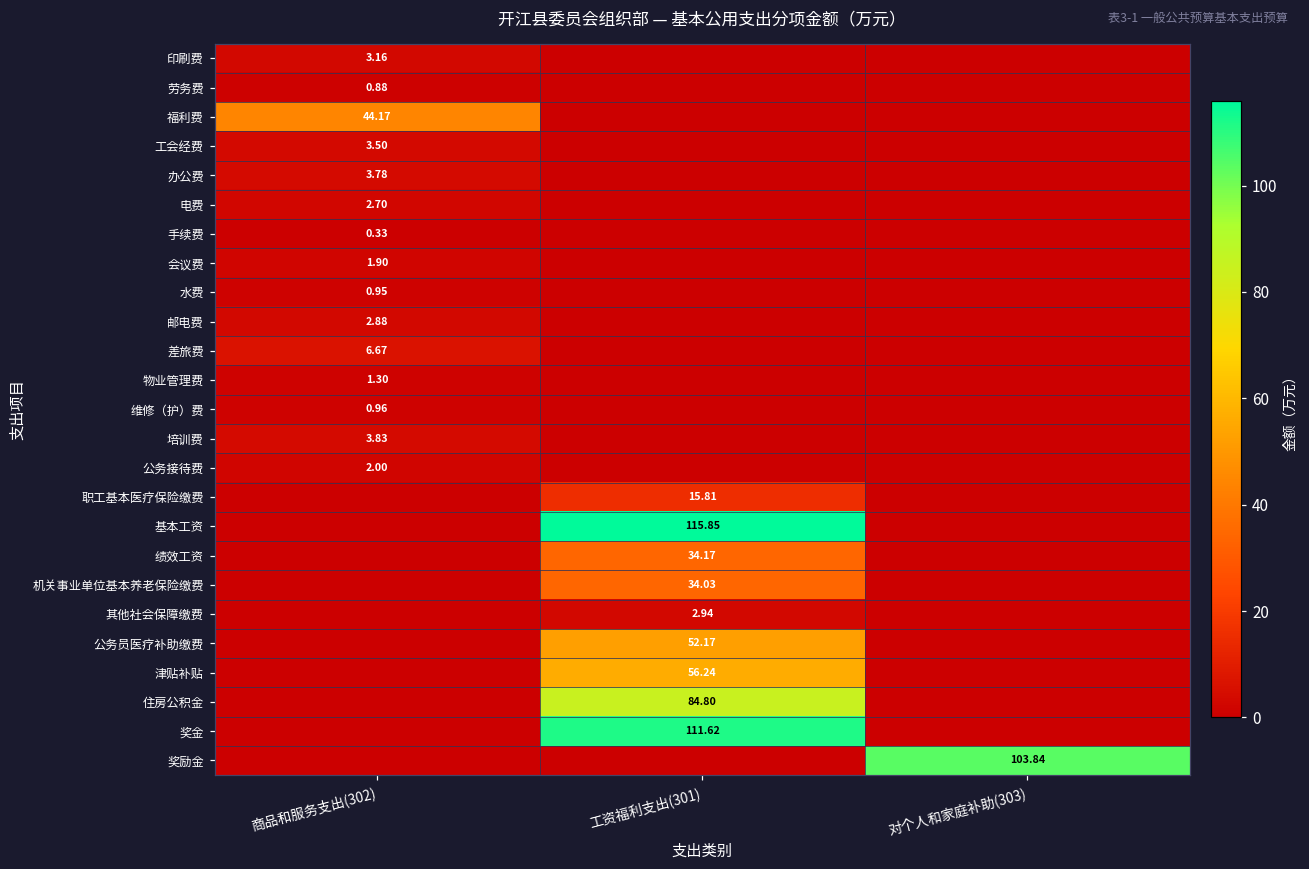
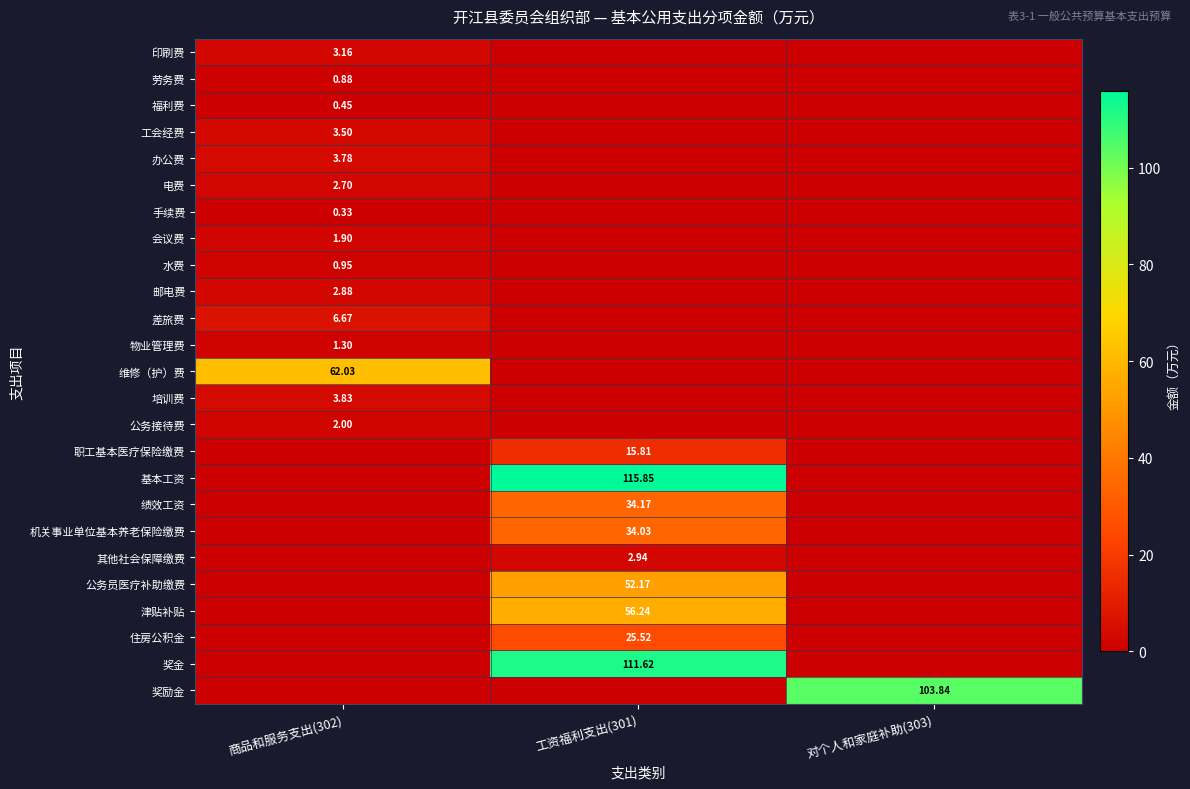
福利费, 商品和服务支出(302): 44.17 -> 0.45
维修（护）费, 商品和服务支出(302): 0.96 -> 62.03
住房公积金, 工资福利支出(301): 84.80 -> 25.52
